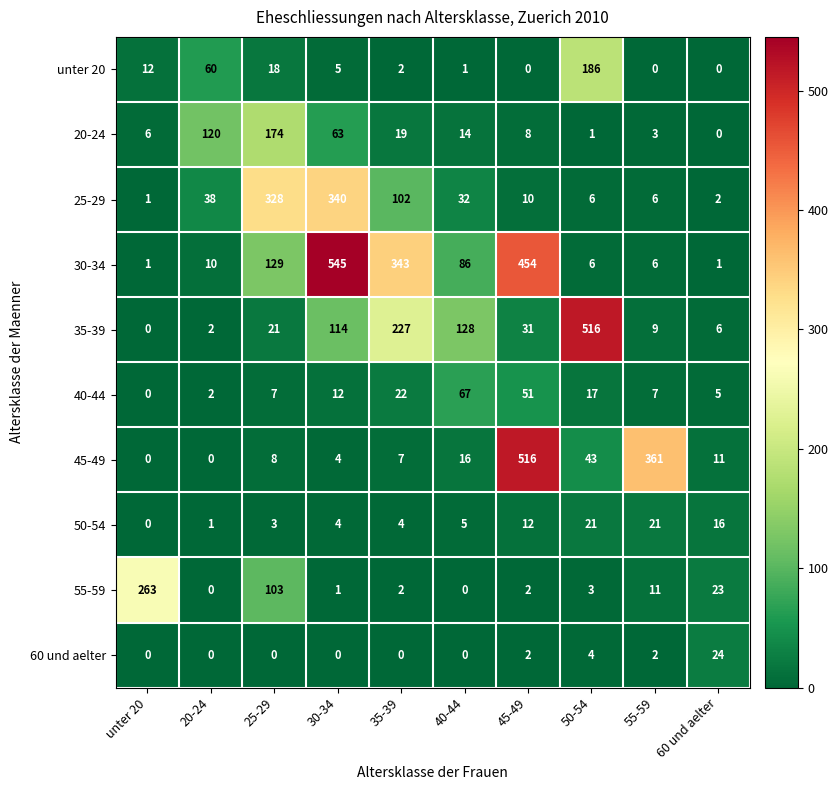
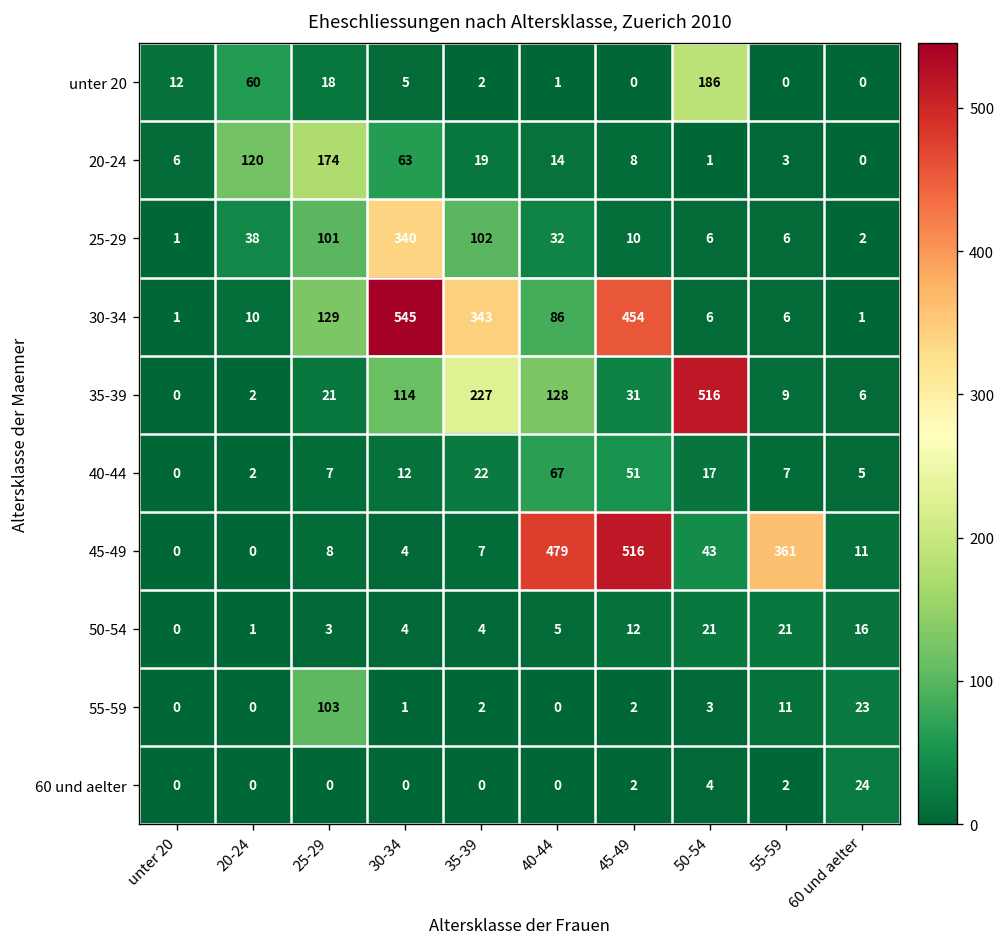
25-29, 25-29: 328 -> 101
45-49, 40-44: 16 -> 479
55-59, unter 20: 263 -> 0
